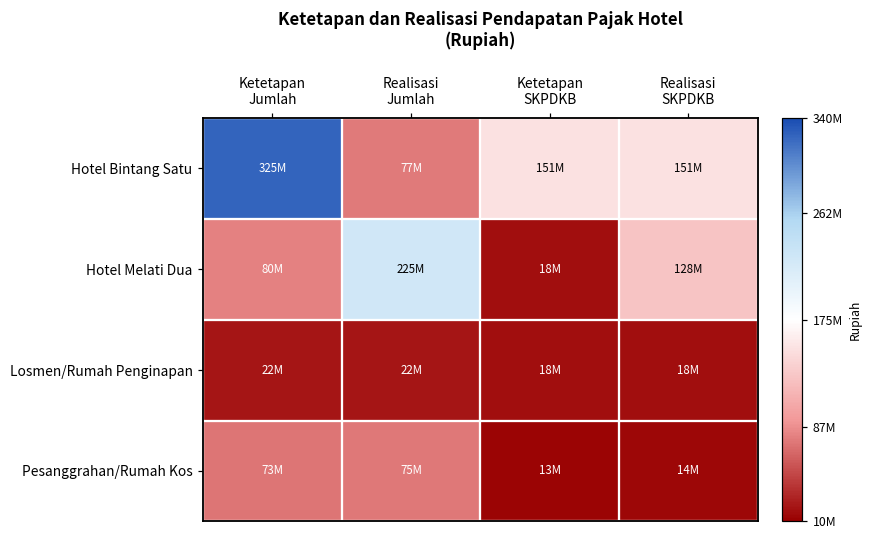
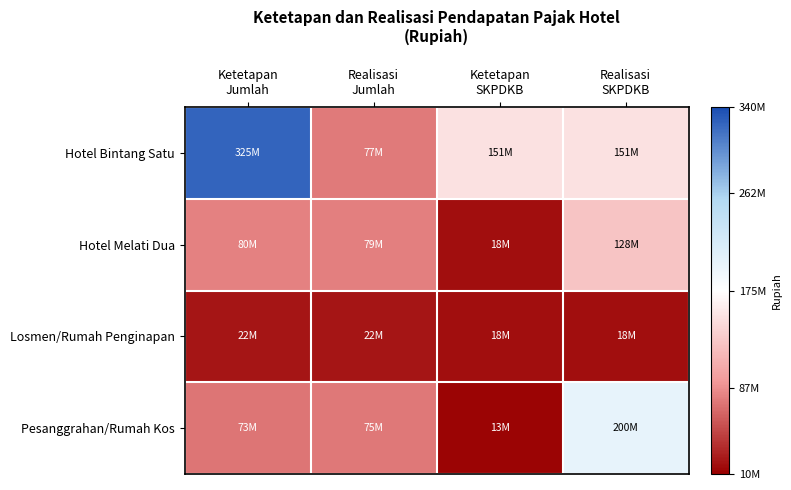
Hotel Melati Dua, Realisasi Jumlah: 225M -> 79M
Pesanggrahan/Rumah Kos, Realisasi SKPDKB: 14M -> 200M
